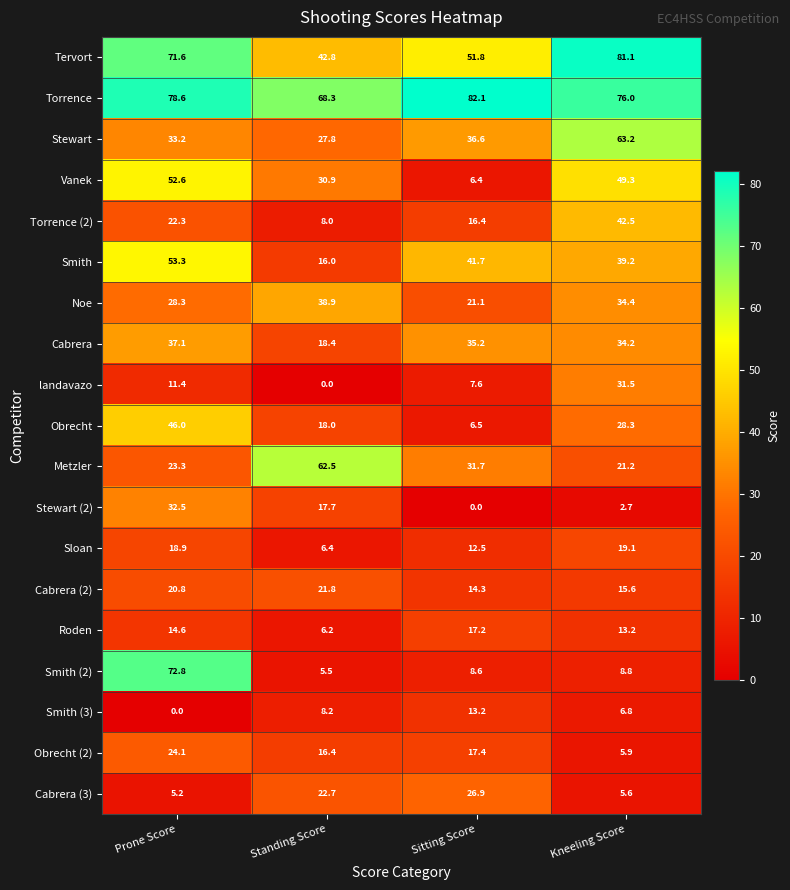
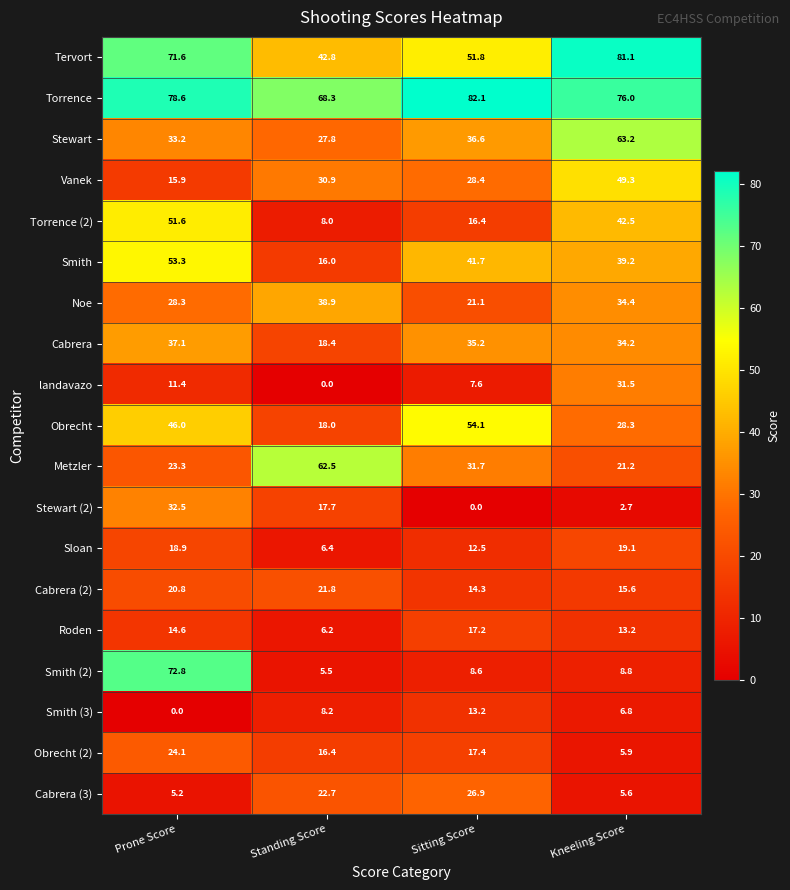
Vanek, Prone Score: 52.6 -> 15.9
Vanek, Sitting Score: 6.4 -> 28.4
Torrence (2), Prone Score: 22.3 -> 51.6
Obrecht, Sitting Score: 6.5 -> 54.1
